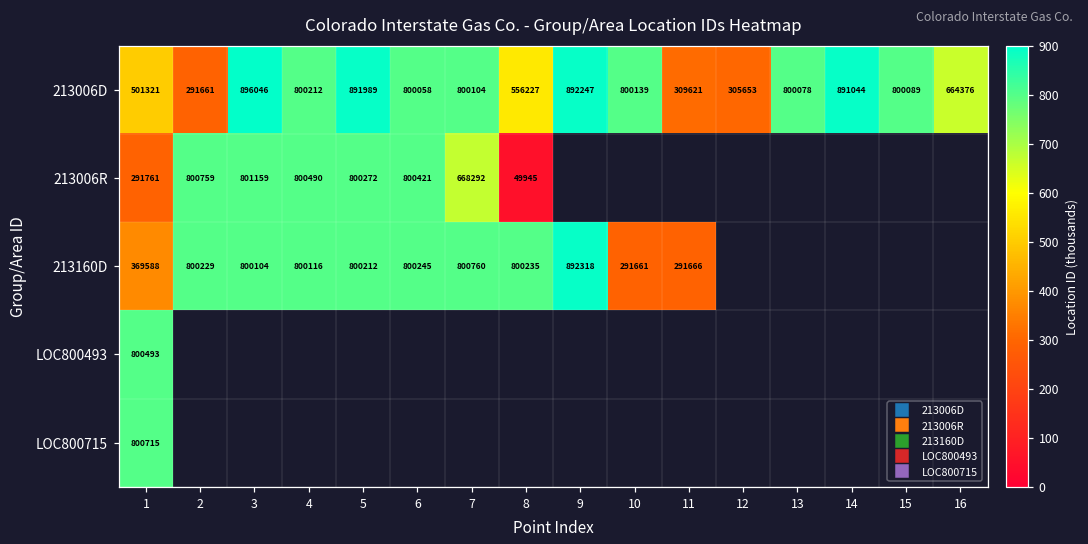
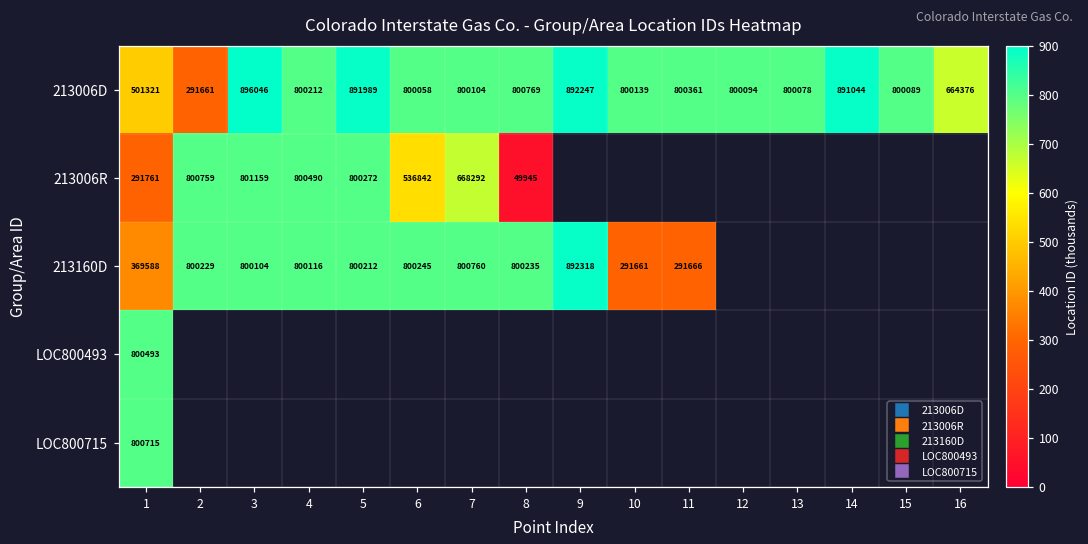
213006D, 8: 556227 -> 800769
213006D, 11: 309621 -> 800361
213006D, 12: 305653 -> 800094
213006R, 6: 800421 -> 536842
